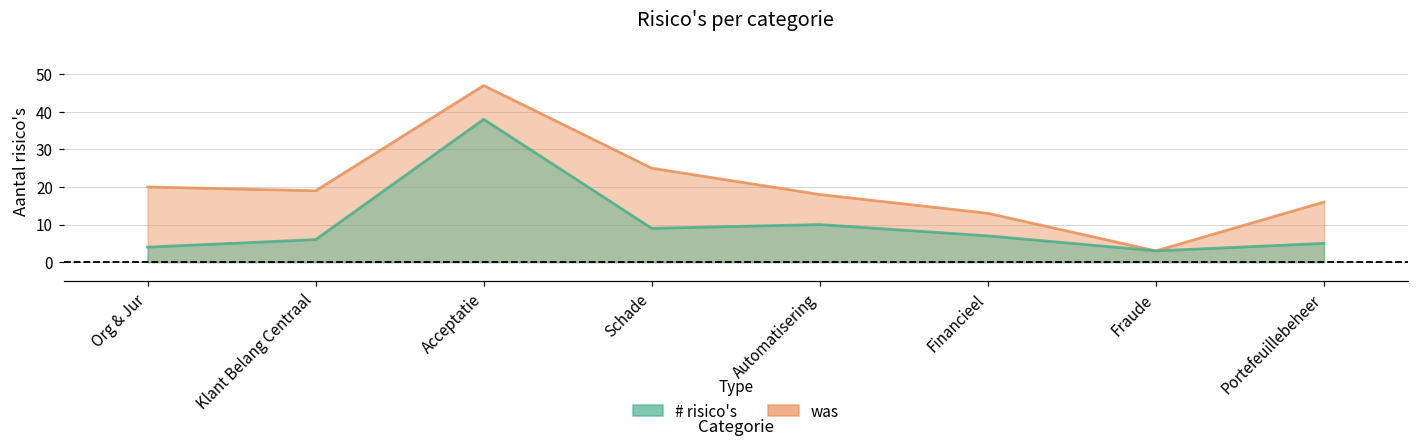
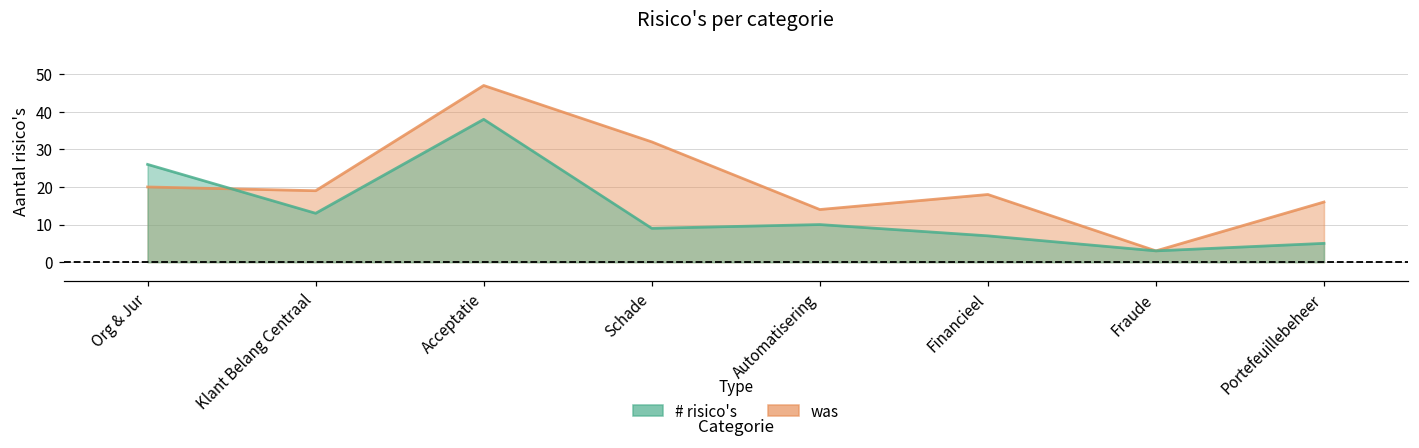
# risico's, Org & Jur: 4 -> 26
# risico's, Klant Belang Centraal: 6 -> 13
was, Schade: 25 -> 32
was, Automatisering: 18 -> 14
was, Financieel: 13 -> 18
